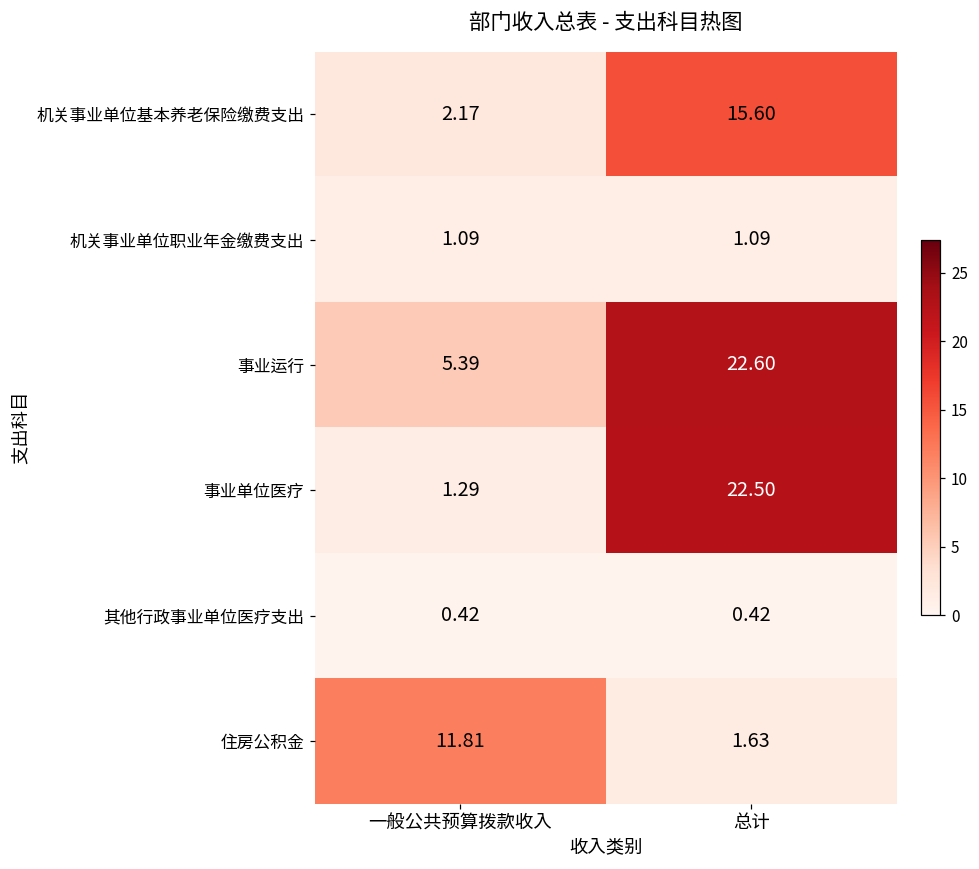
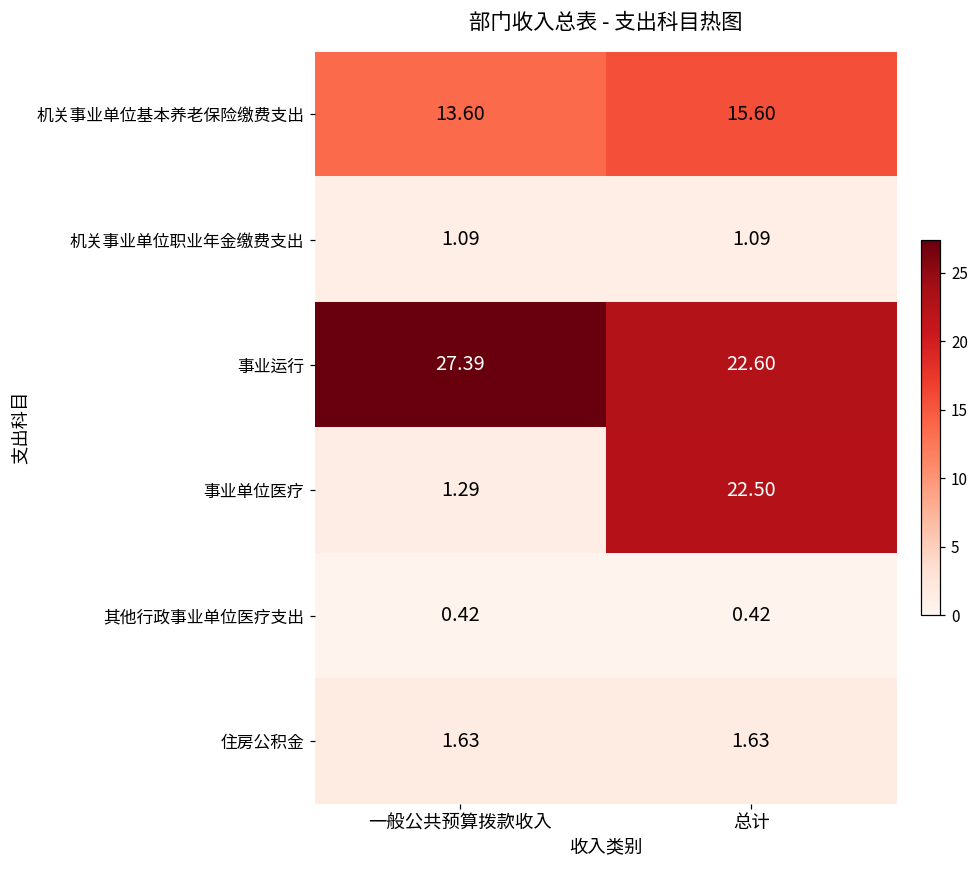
机关事业单位基本养老保险缴费支出, 一般公共预算拨款收入: 2.17 -> 13.60
事业运行, 一般公共预算拨款收入: 5.39 -> 27.39
住房公积金, 一般公共预算拨款收入: 11.81 -> 1.63
